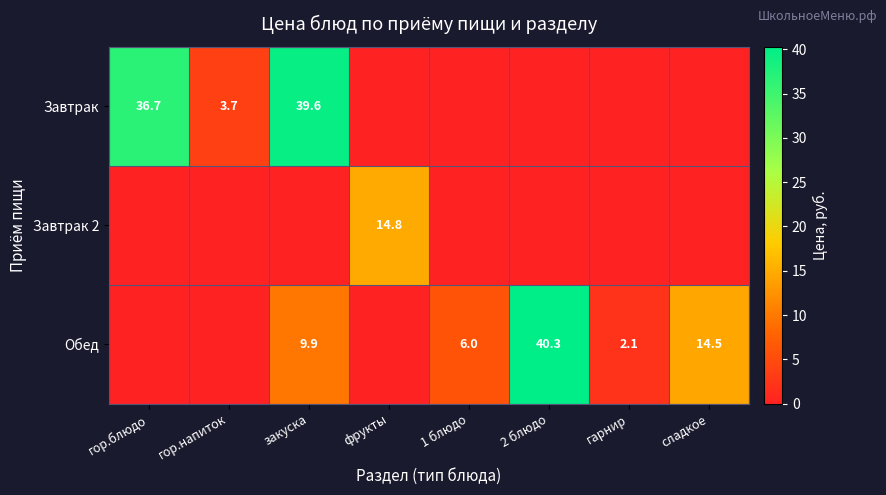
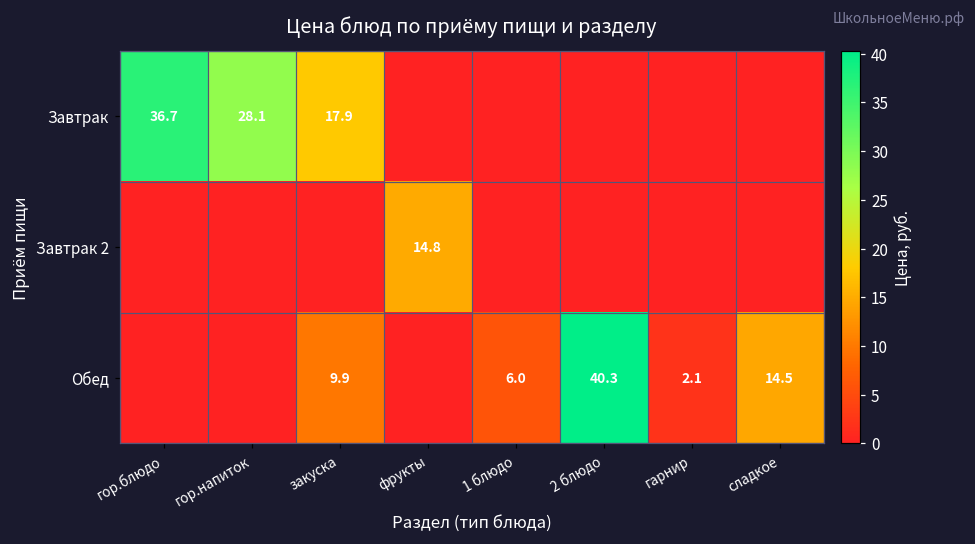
Завтрак, гор.напиток: 3.7 -> 28.1
Завтрак, закуска: 39.6 -> 17.9
